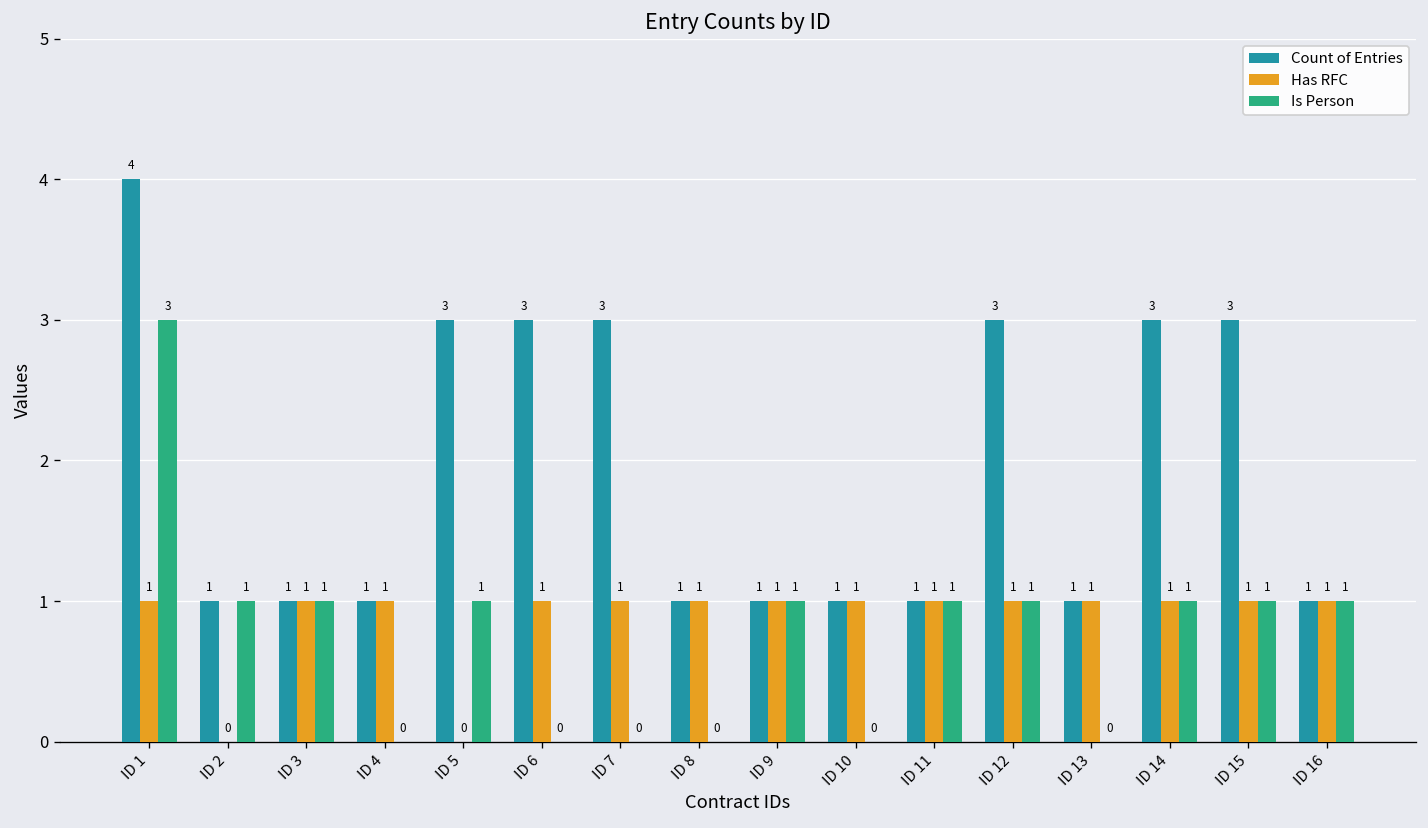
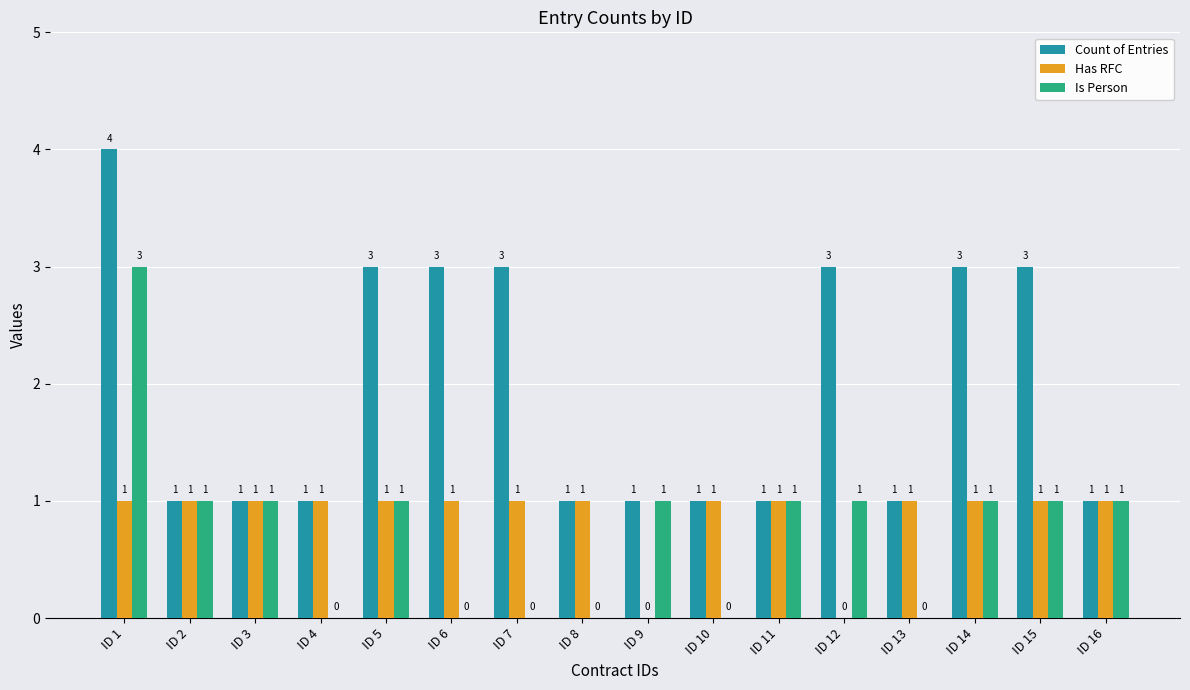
Has RFC, ID 2: 0 -> 1
Has RFC, ID 5: 0 -> 1
Has RFC, ID 9: 1 -> 0
Has RFC, ID 12: 1 -> 0
